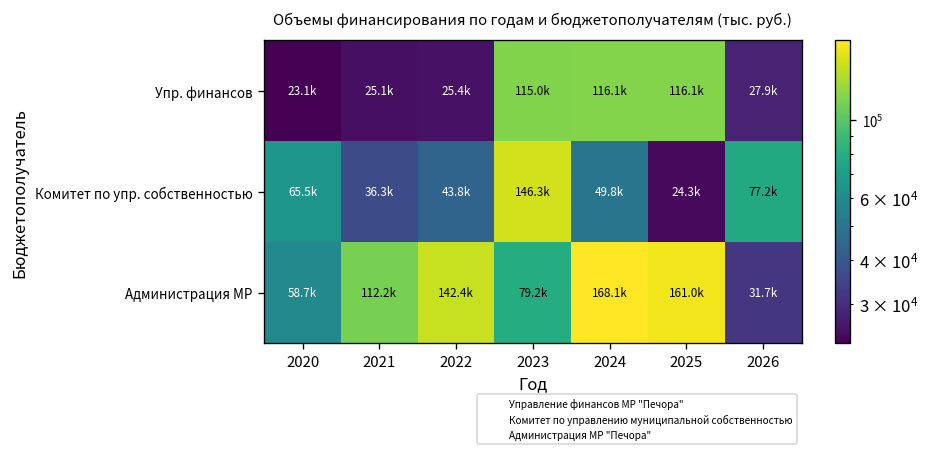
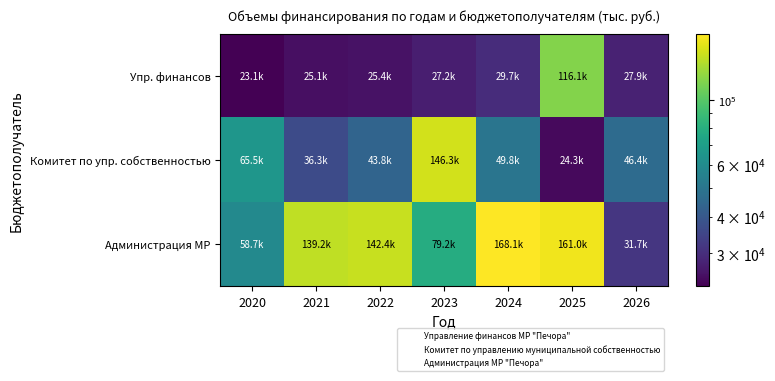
Упр. финансов, 2023: 115.0k -> 27.2k
Упр. финансов, 2024: 116.1k -> 29.7k
Комитет по упр. собственностью, 2026: 77.2k -> 46.4k
Администрация МР, 2021: 112.2k -> 139.2k
